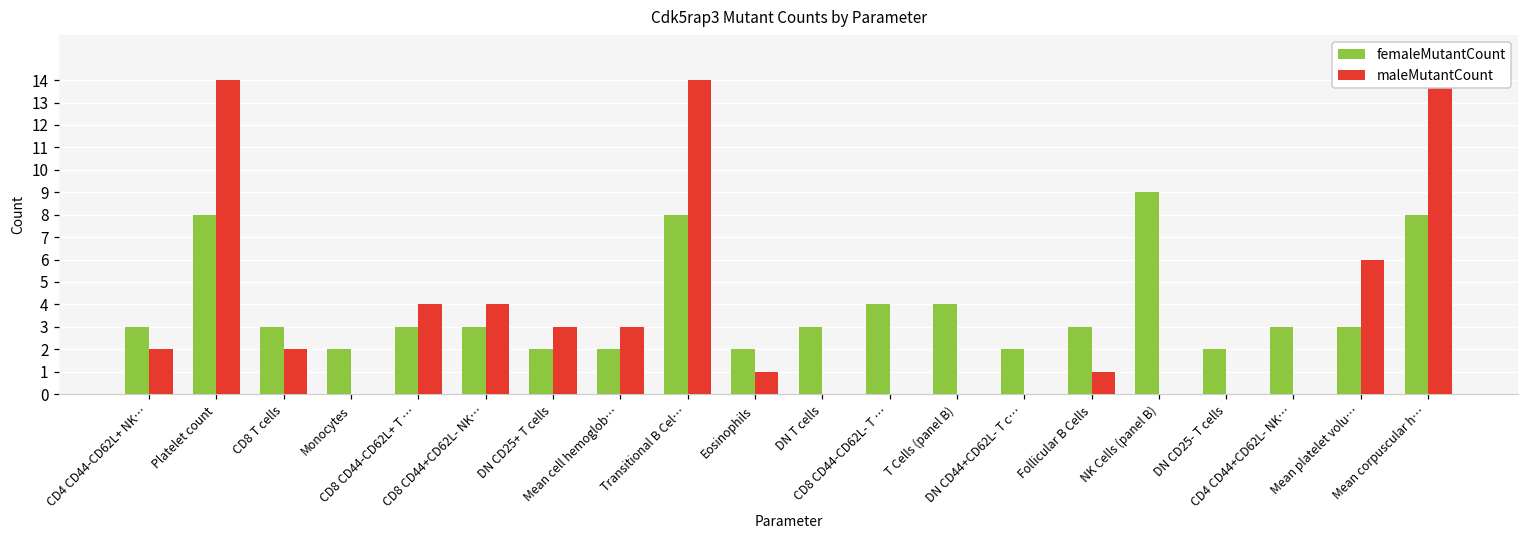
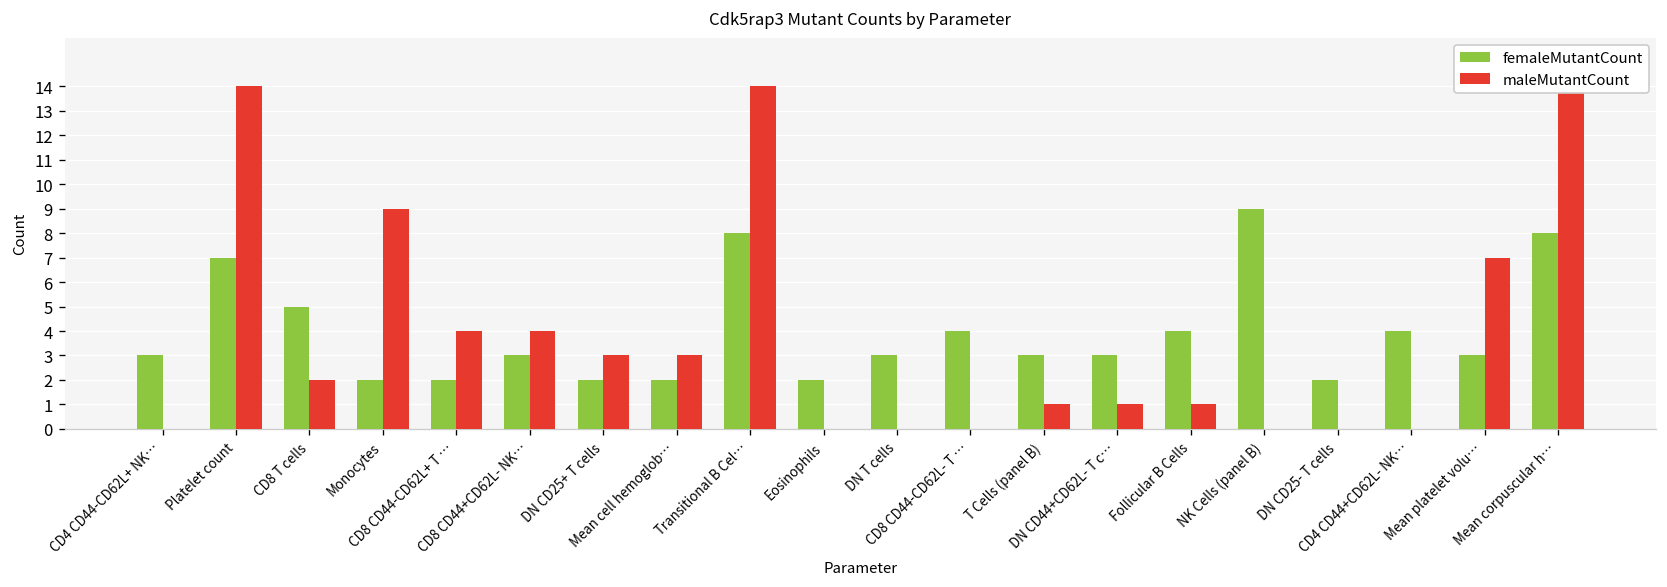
maleMutantCount, CD4 CD44-CD62L+ NK…: 2 -> 0
femaleMutantCount, Platelet count: 8 -> 7
femaleMutantCount, CD8 T cells: 3 -> 5
maleMutantCount, Monocytes: 0 -> 9
femaleMutantCount, CD8 CD44-CD62L+ T …: 3 -> 2
maleMutantCount, Eosinophils: 1 -> 0
femaleMutantCount, T Cells (panel B): 4 -> 3
maleMutantCount, T Cells (panel B): 0 -> 1
femaleMutantCount, DN CD44+CD62L- T c…: 2 -> 3
maleMutantCount, DN CD44+CD62L- T c…: 0 -> 1
femaleMutantCount, Follicular B Cells: 3 -> 4
femaleMutantCount, CD4 CD44+CD62L- NK…: 3 -> 4
maleMutantCount, Mean platelet volu…: 6 -> 7
